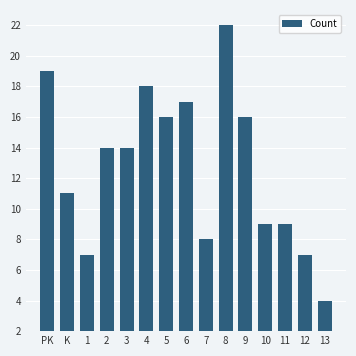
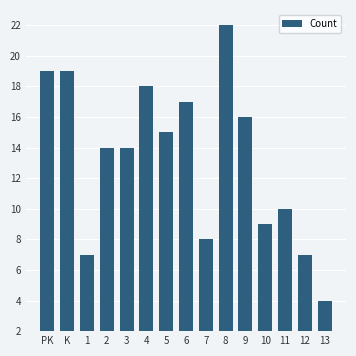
K: 11 -> 19
5: 16 -> 15
11: 9 -> 10
